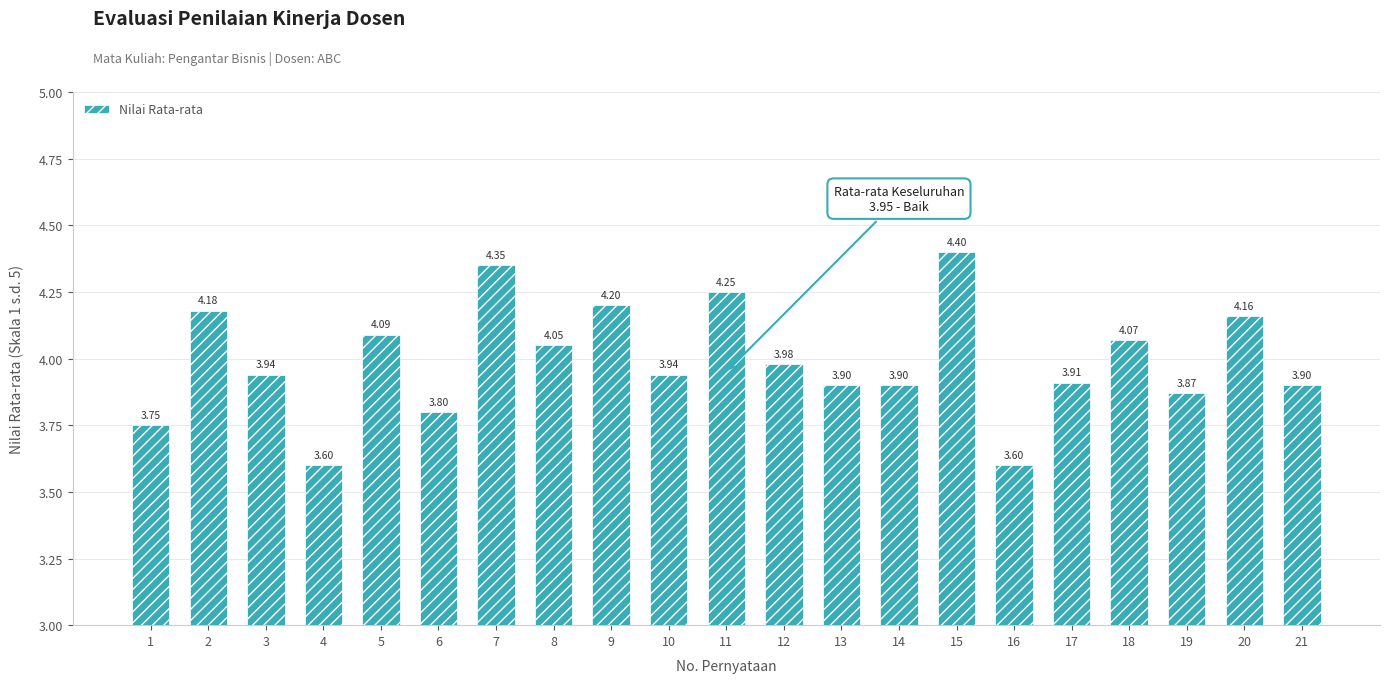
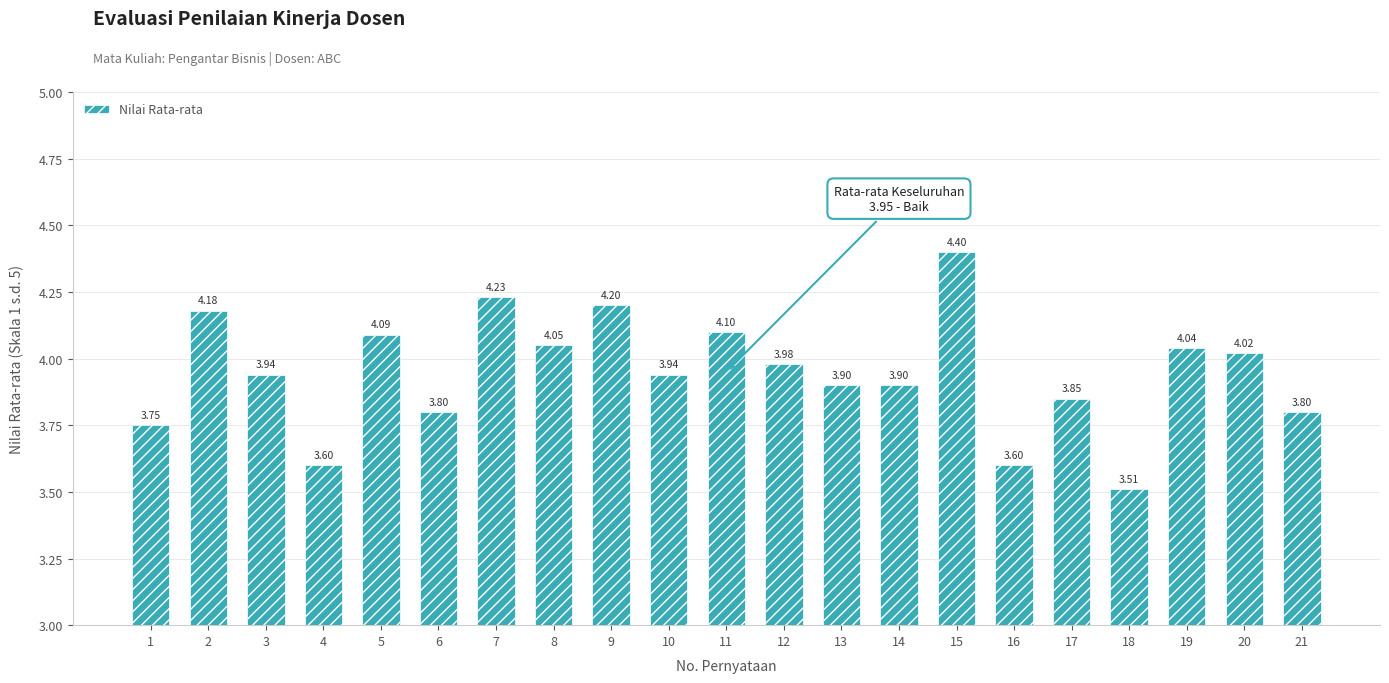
7: 4.35 -> 4.23
11: 4.25 -> 4.10
17: 3.91 -> 3.85
18: 4.07 -> 3.51
19: 3.87 -> 4.04
20: 4.16 -> 4.02
21: 3.90 -> 3.80
